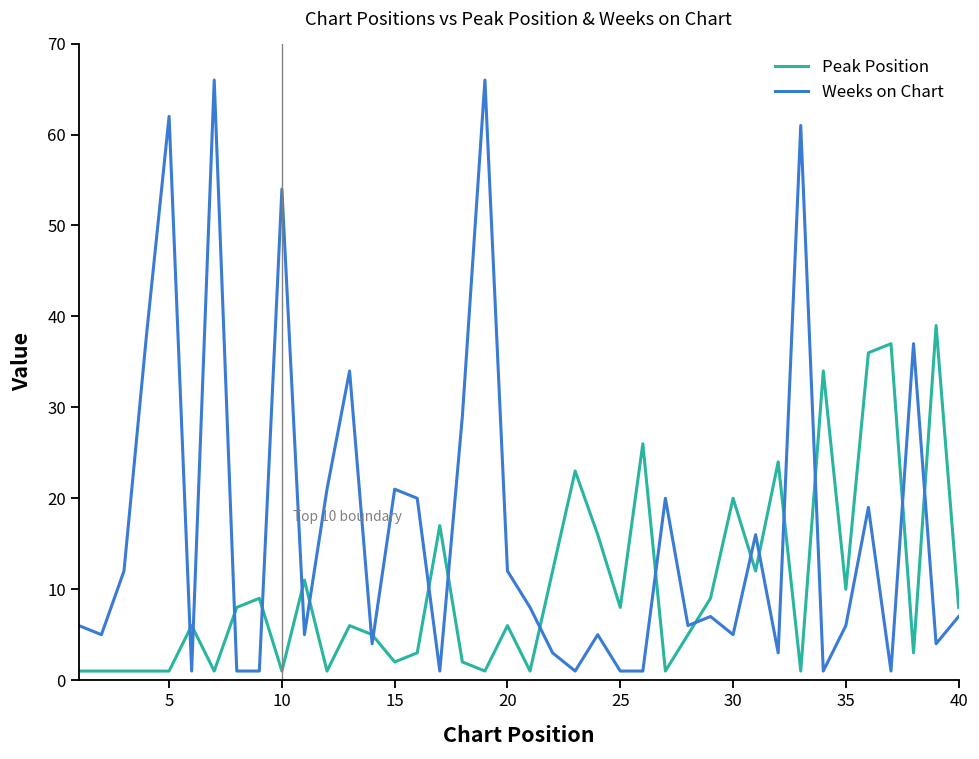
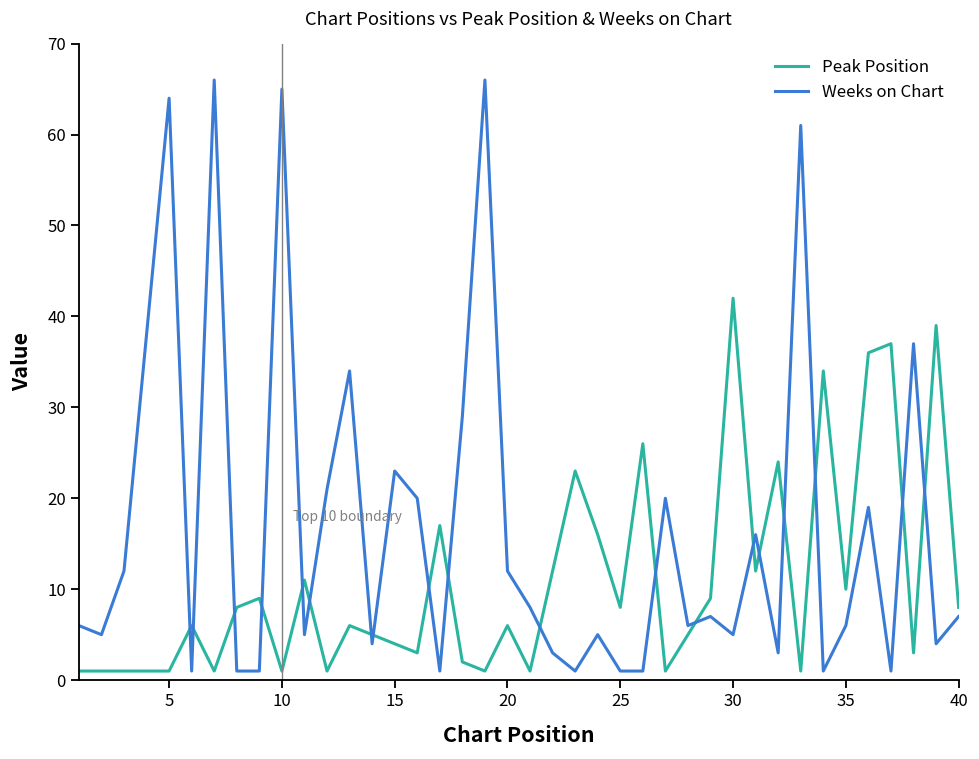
Weeks on Chart, 5: 62 -> 64
Weeks on Chart, 10: 54 -> 65
Peak Position, 15: 2 -> 4
Weeks on Chart, 15: 21 -> 23
Peak Position, 30: 20 -> 42
